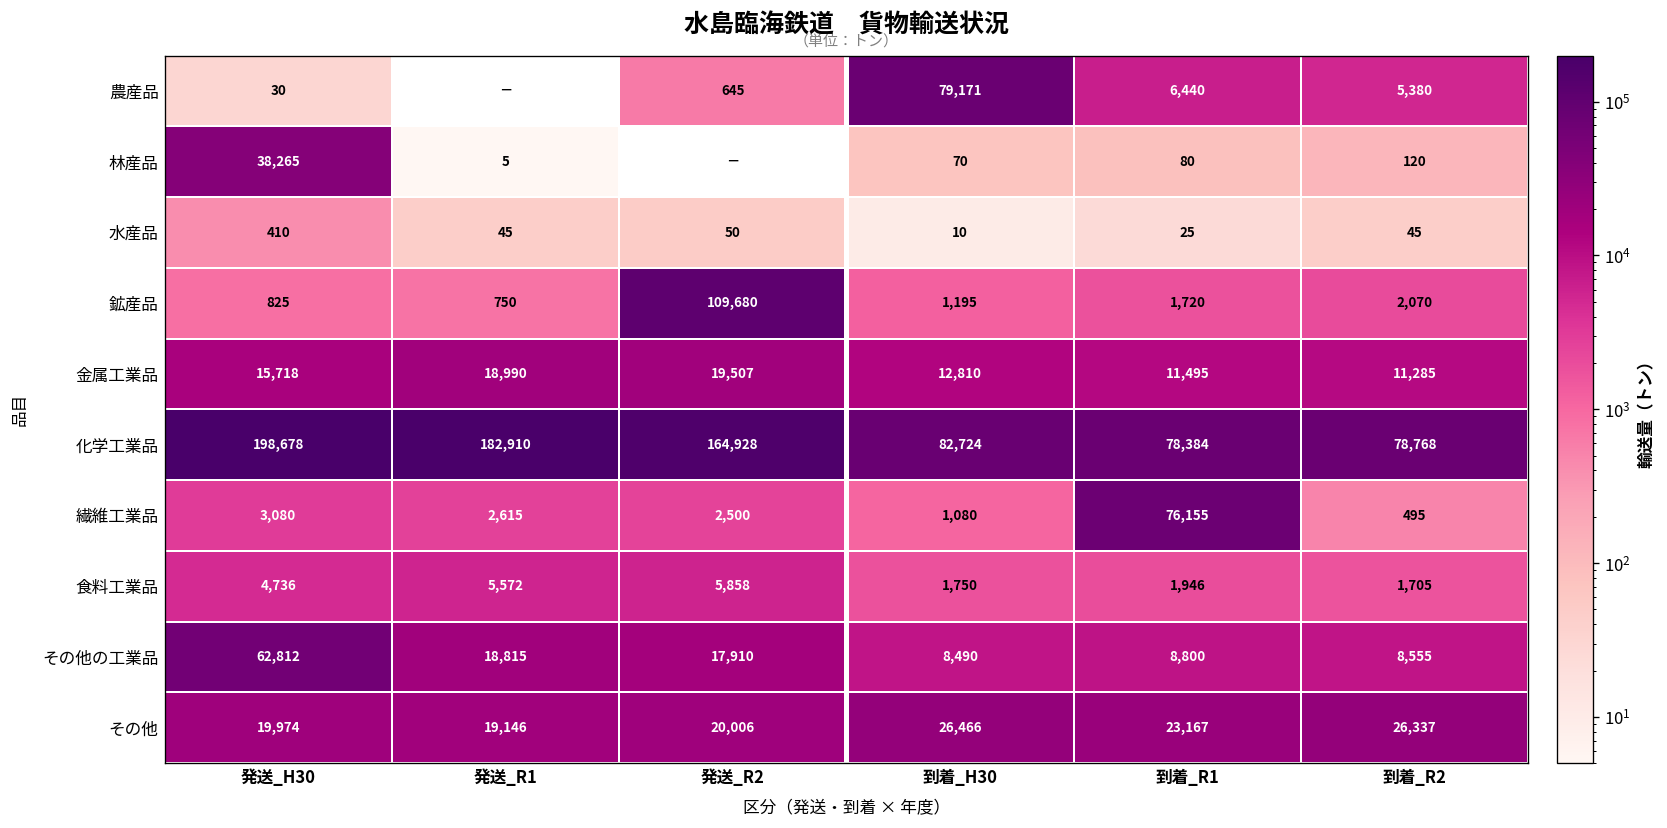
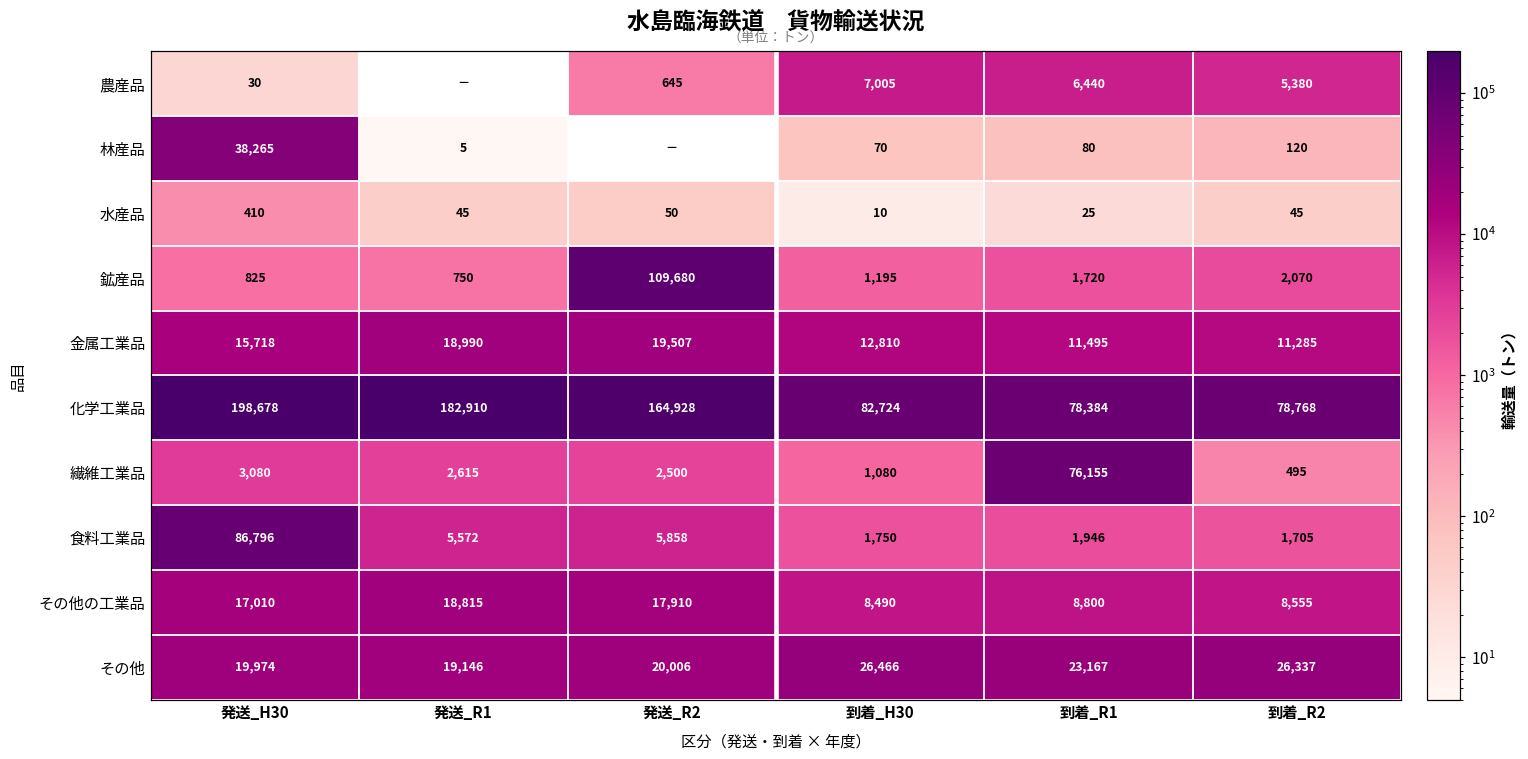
農産品, 到着_H30: 79,171 -> 7,005
食料工業品, 発送_H30: 4,736 -> 86,796
その他の工業品, 発送_H30: 62,812 -> 17,010
